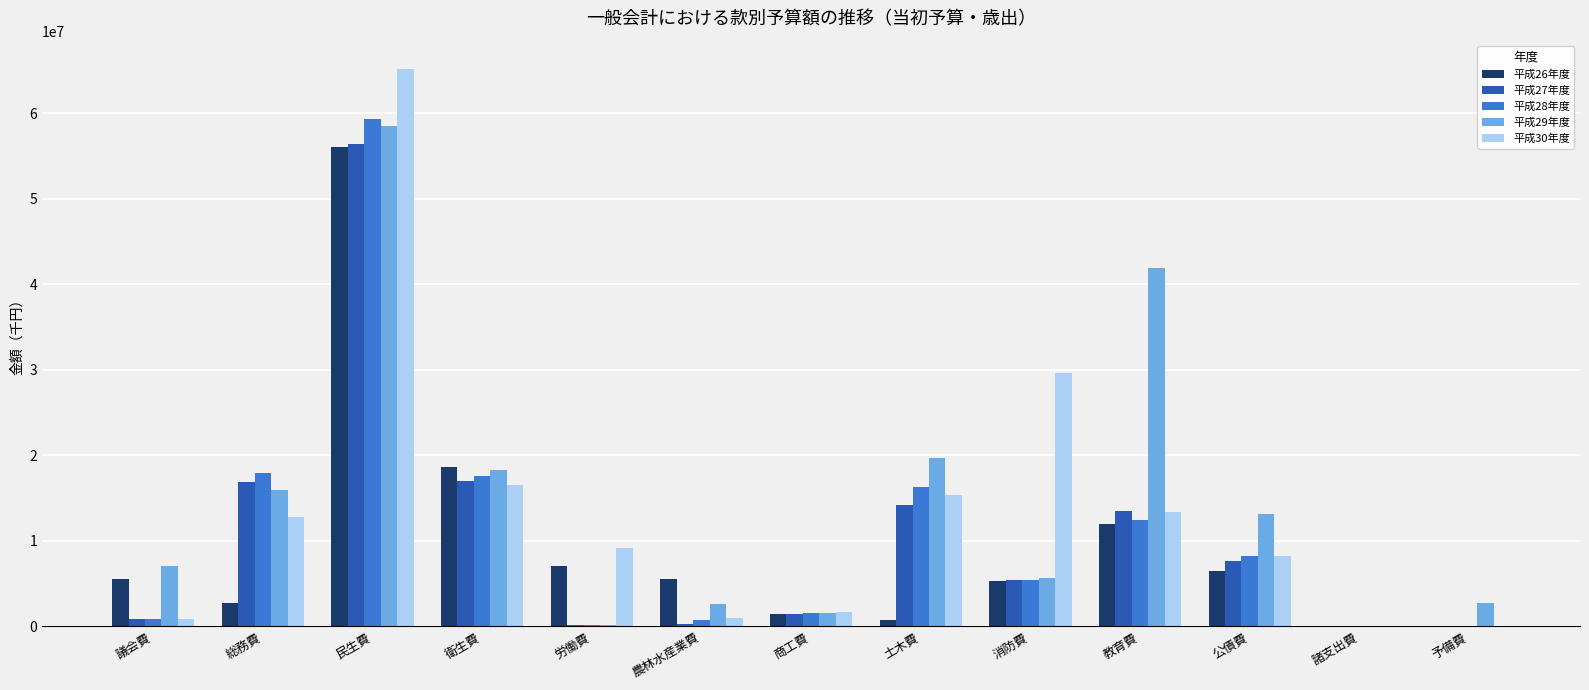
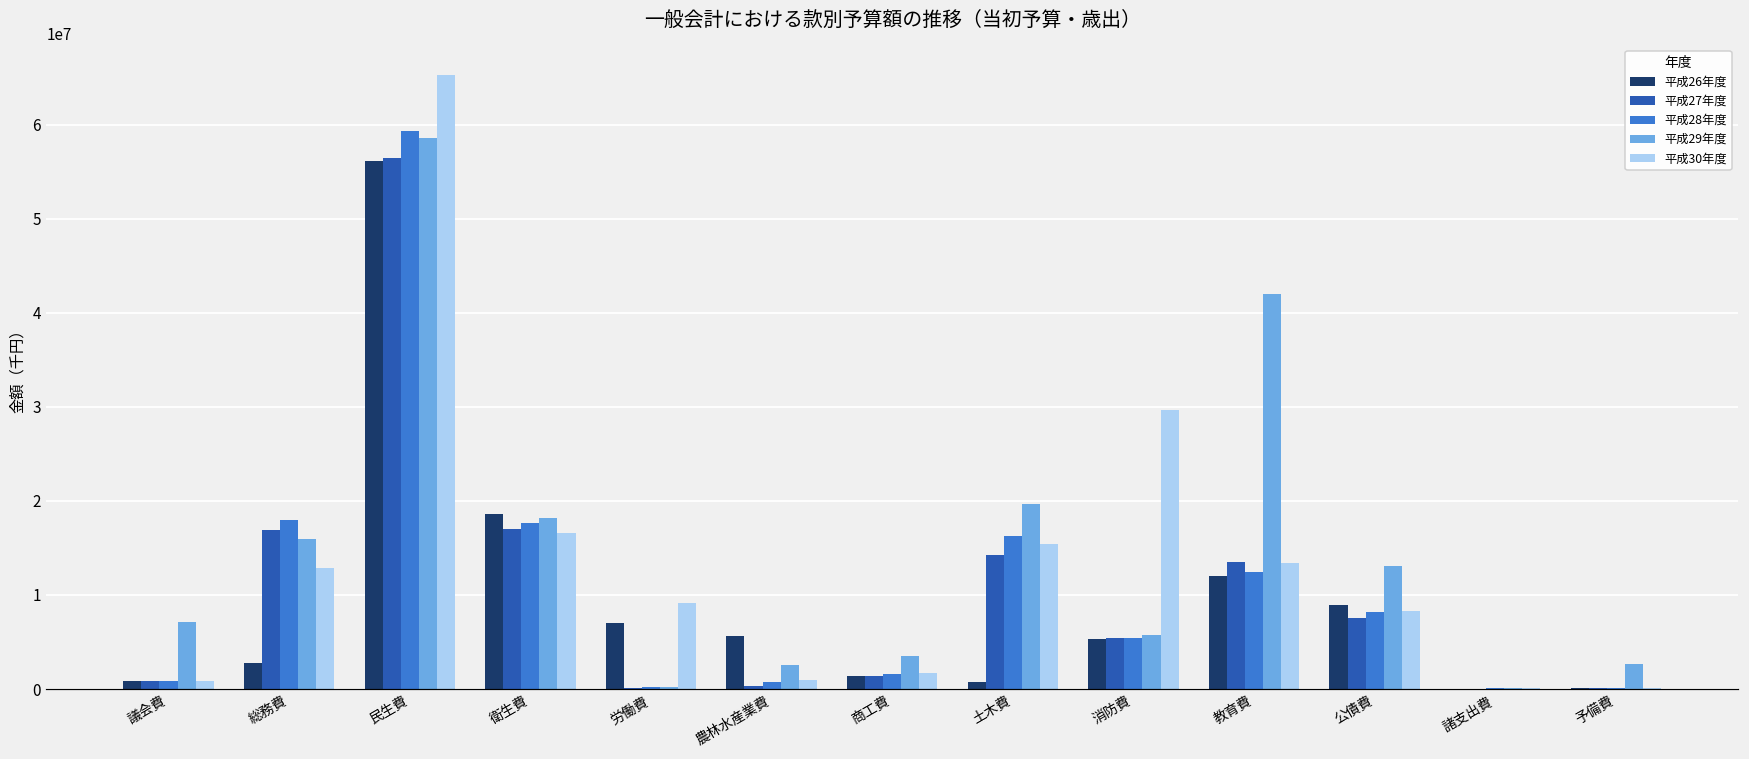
平成26年度, 議会費: 6000000 -> 1000000
平成29年度, 商工費: 2000000 -> 3000000
平成26年度, 公債費: 6000000 -> 9000000
